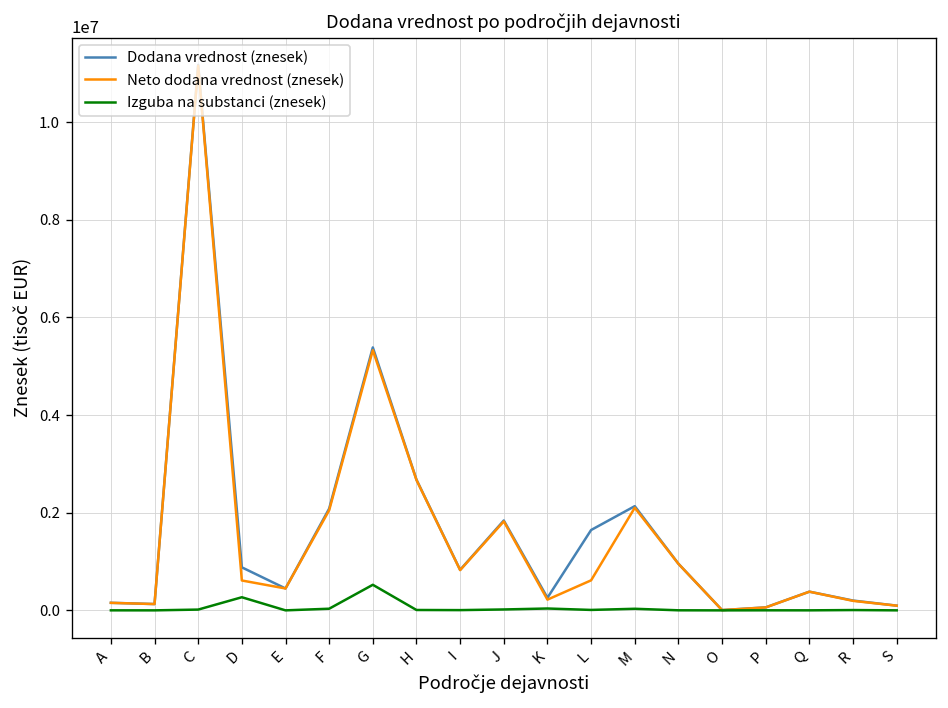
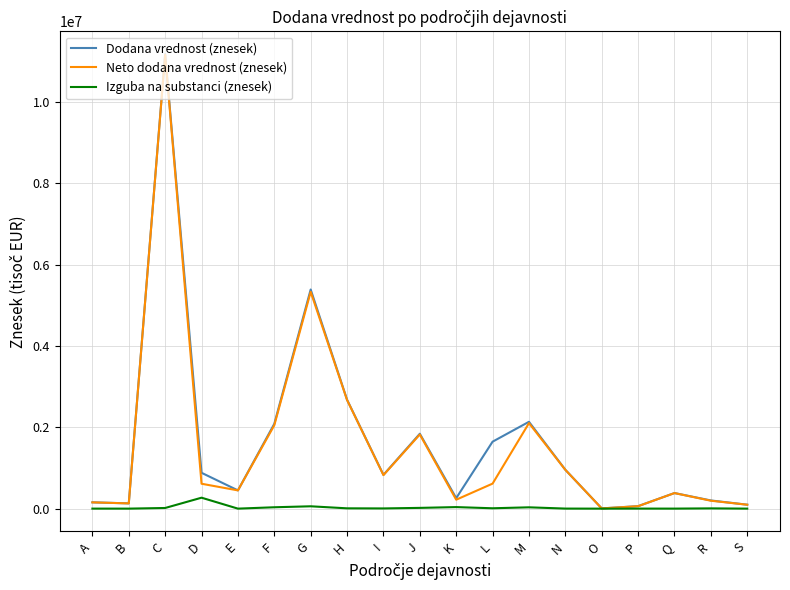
Izguba na substanci (znesek), G: 500000 -> 100000
